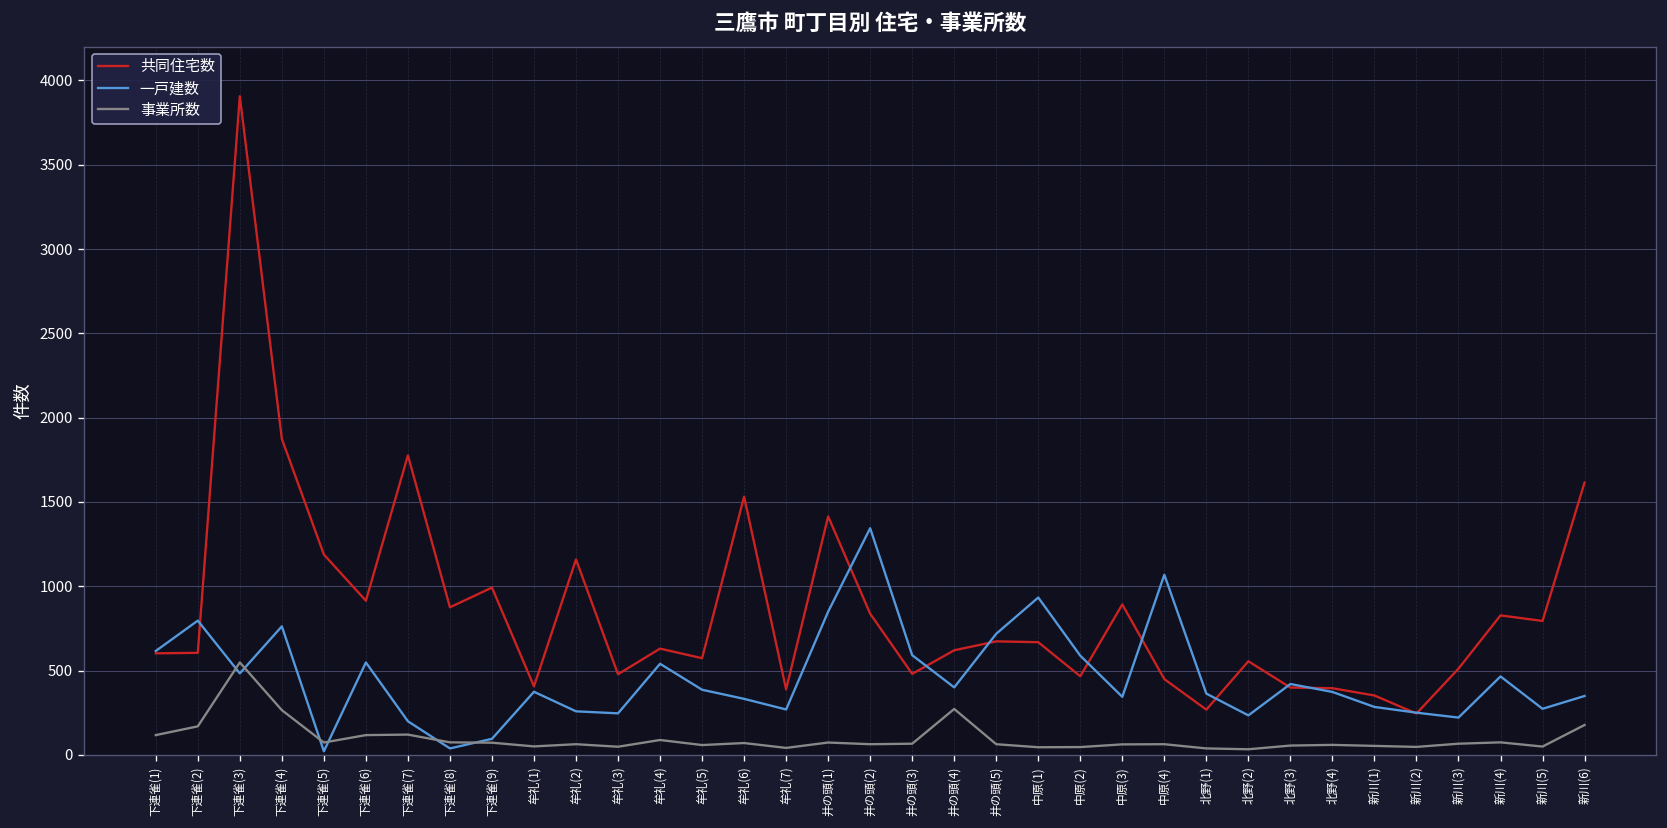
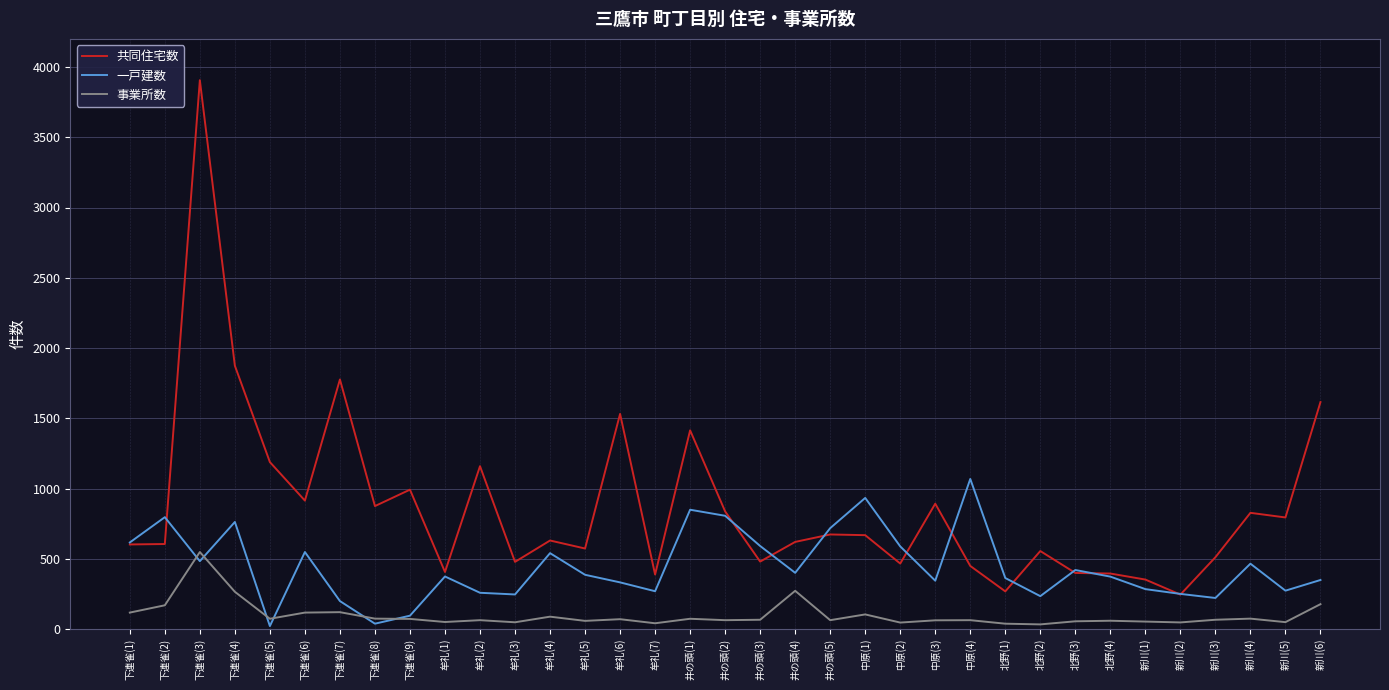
一戸建数, 井の頭(2): 1340 -> 810
事業所数, 中原(1): 50 -> 100
